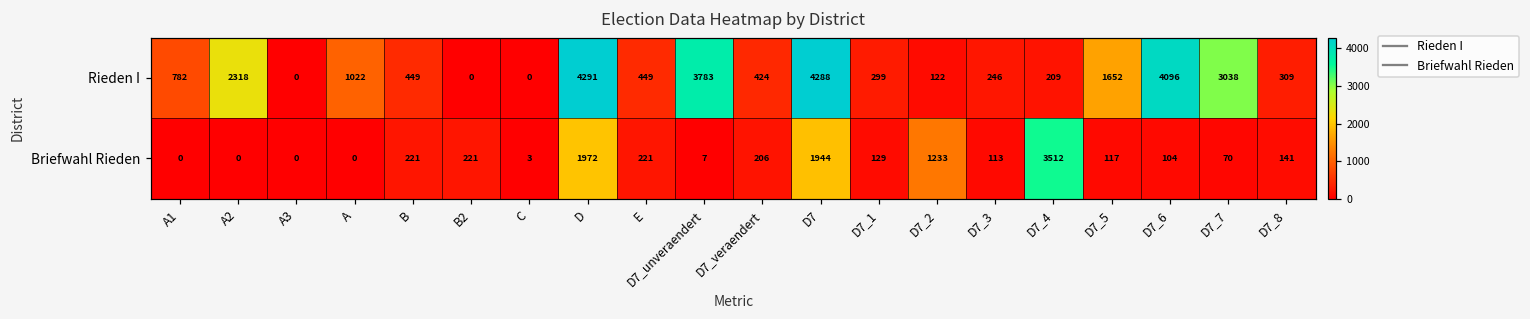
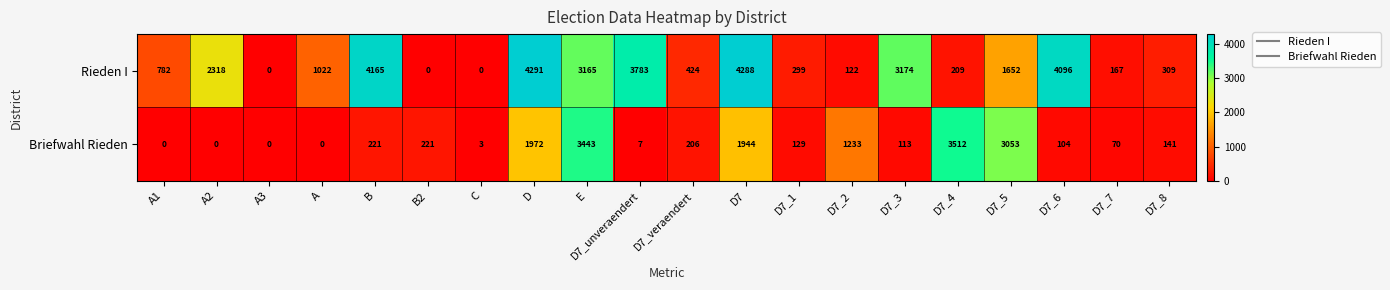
Rieden I, B: 449 -> 4165
Rieden I, E: 449 -> 3165
Rieden I, D7_3: 246 -> 3174
Rieden I, D7_7: 3038 -> 167
Briefwahl Rieden, E: 221 -> 3443
Briefwahl Rieden, D7_5: 117 -> 3053
